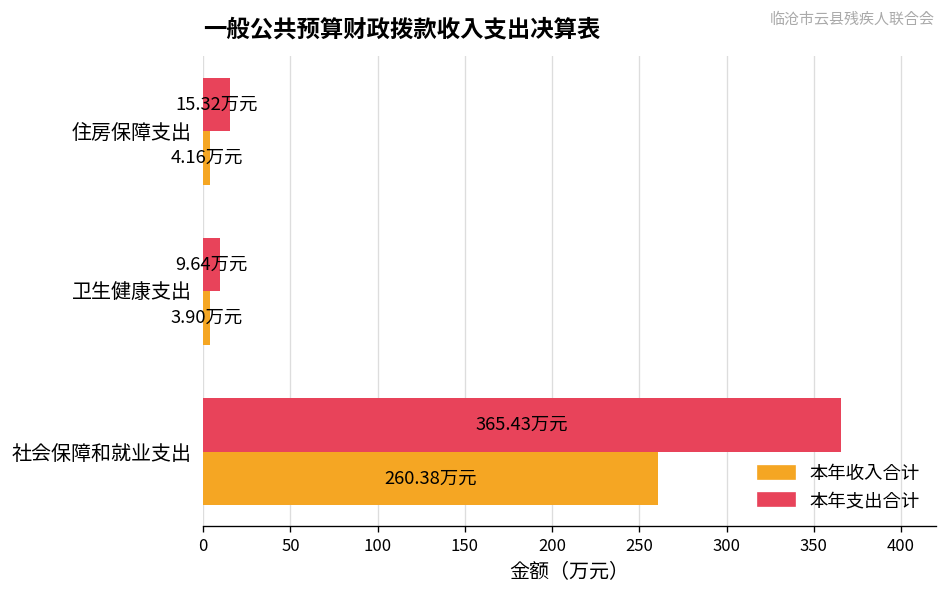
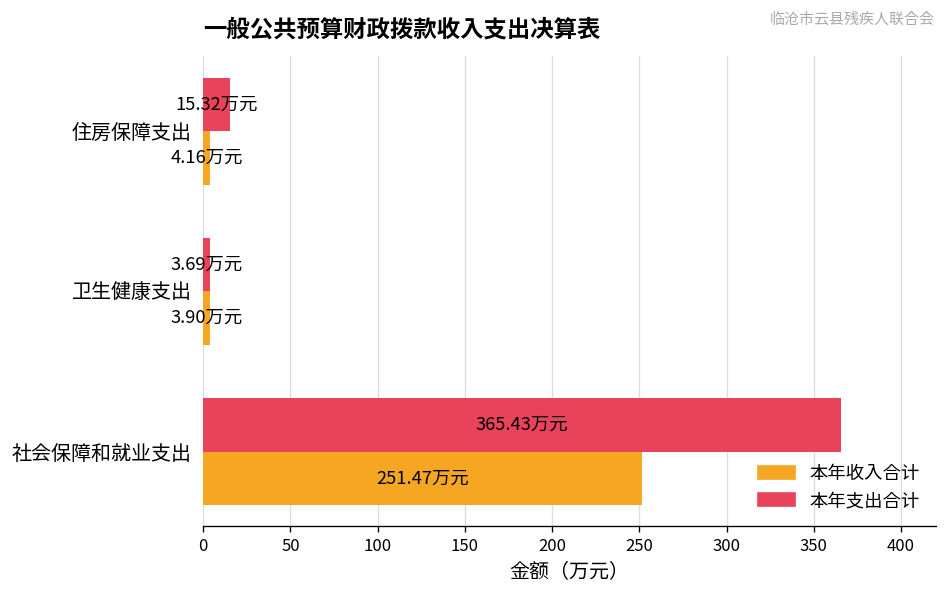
本年支出合计, 卫生健康支出: 9.64 -> 3.69
本年收入合计, 社会保障和就业支出: 260.38 -> 251.47
